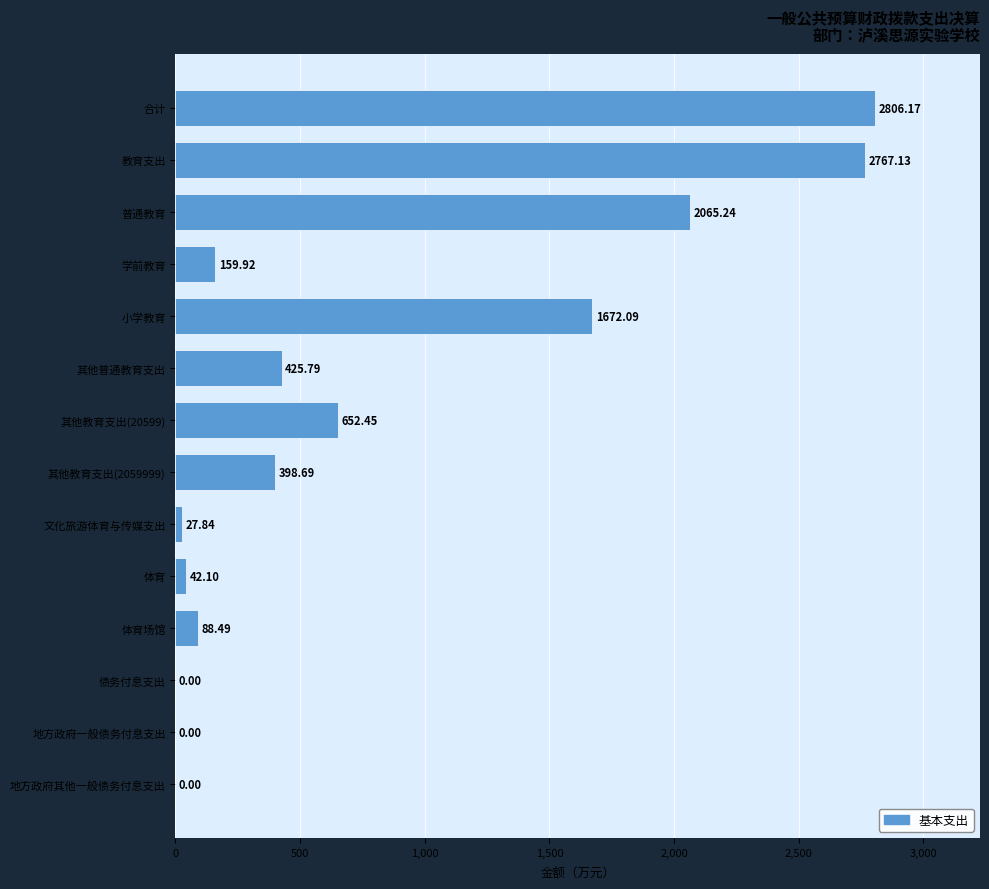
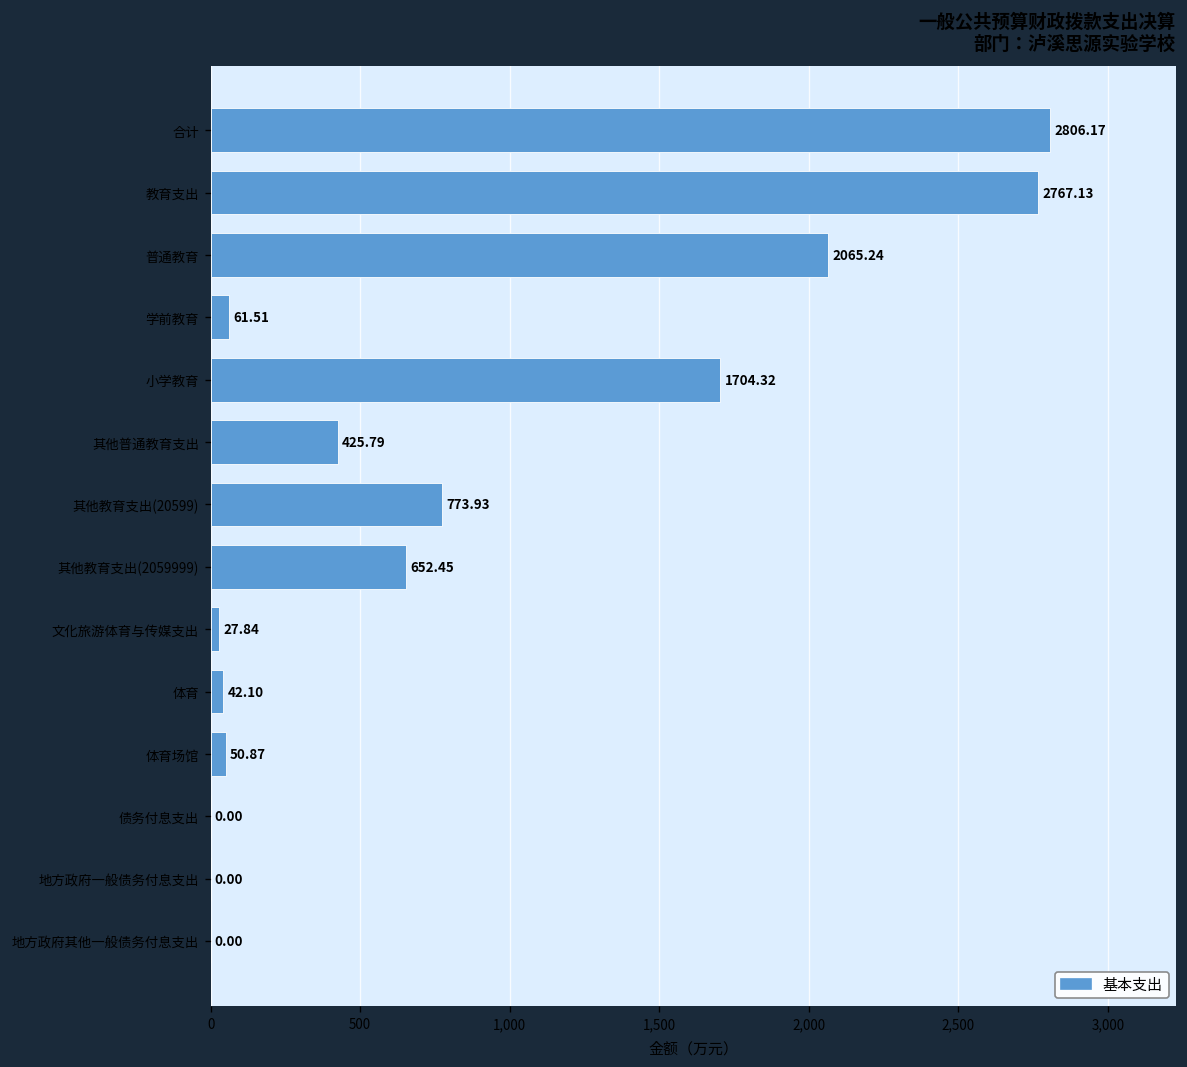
学前教育: 159.92 -> 61.51
小学教育: 1672.09 -> 1704.32
其他教育支出(20599): 652.45 -> 773.93
其他教育支出(2059999): 398.69 -> 652.45
体育场馆: 88.49 -> 50.87
